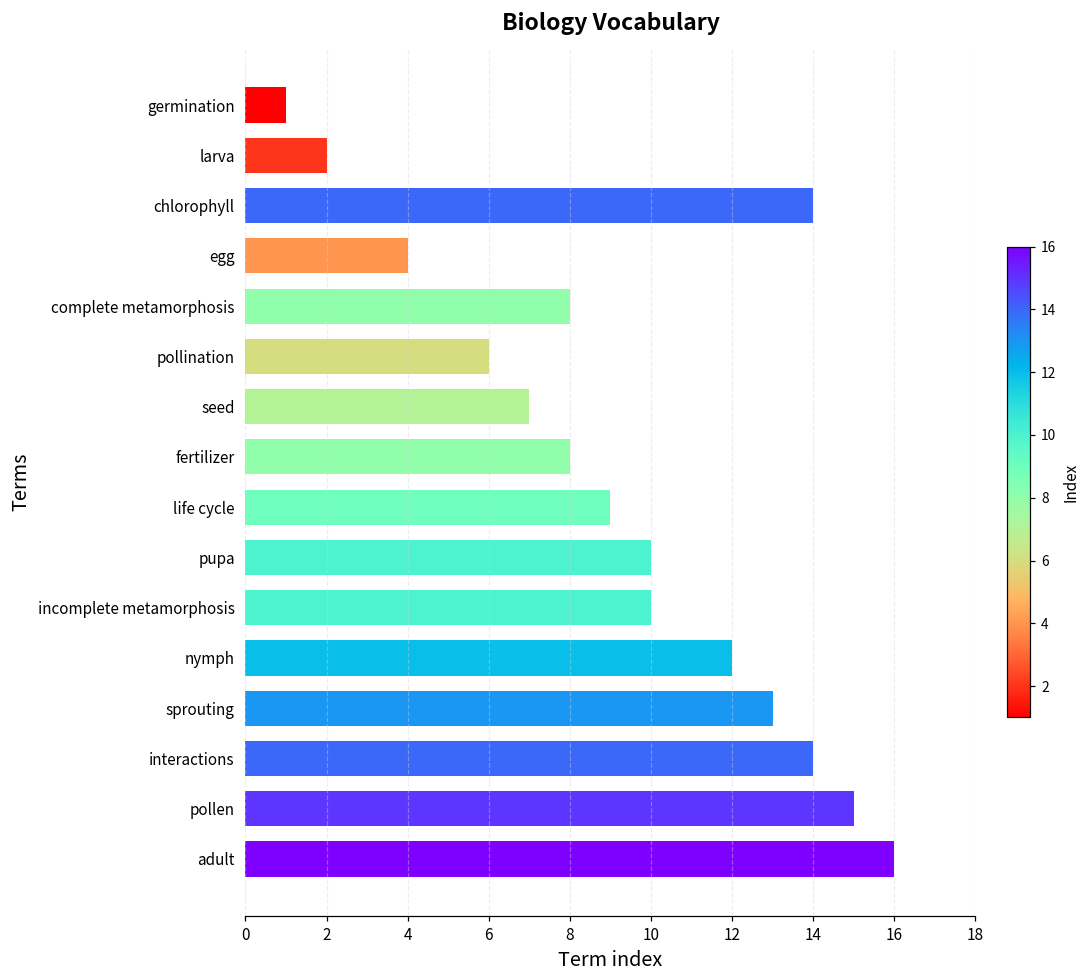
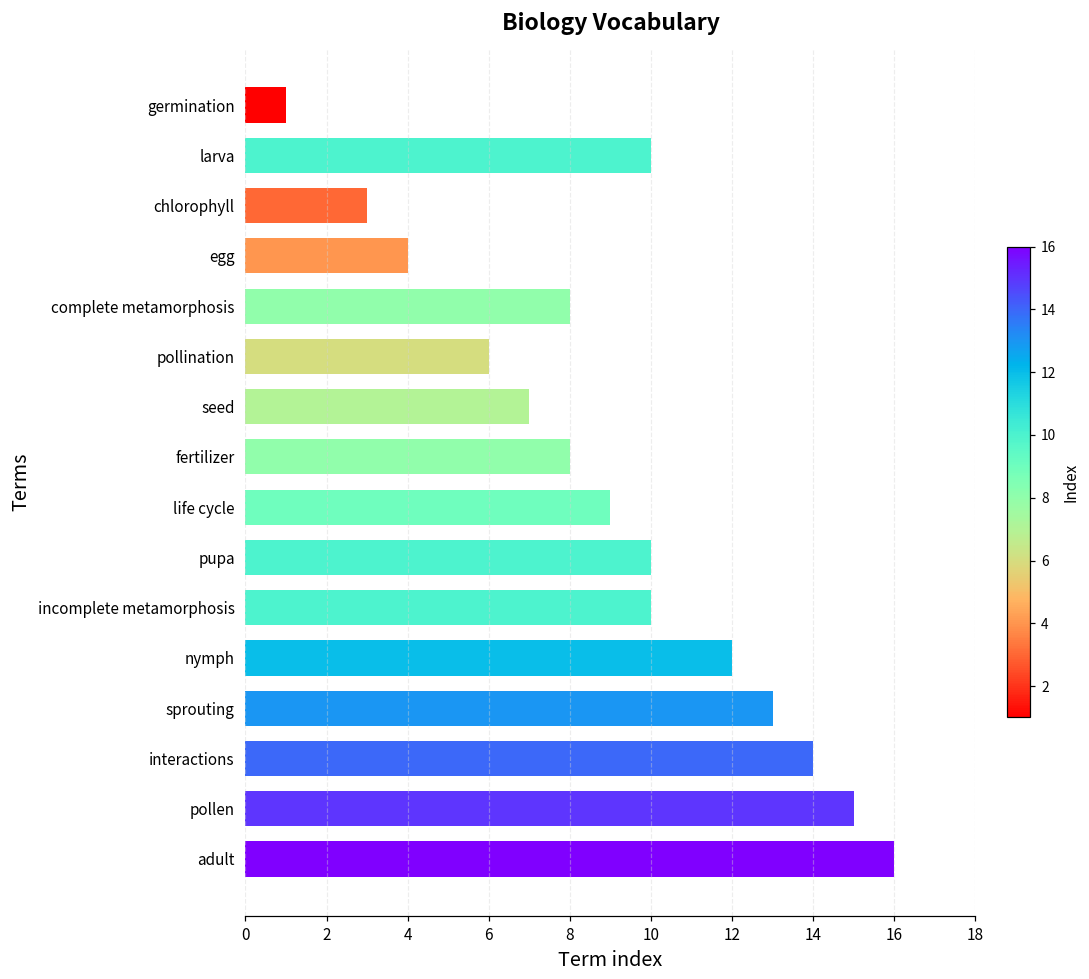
larva: 2 -> 10
chlorophyll: 14 -> 3
